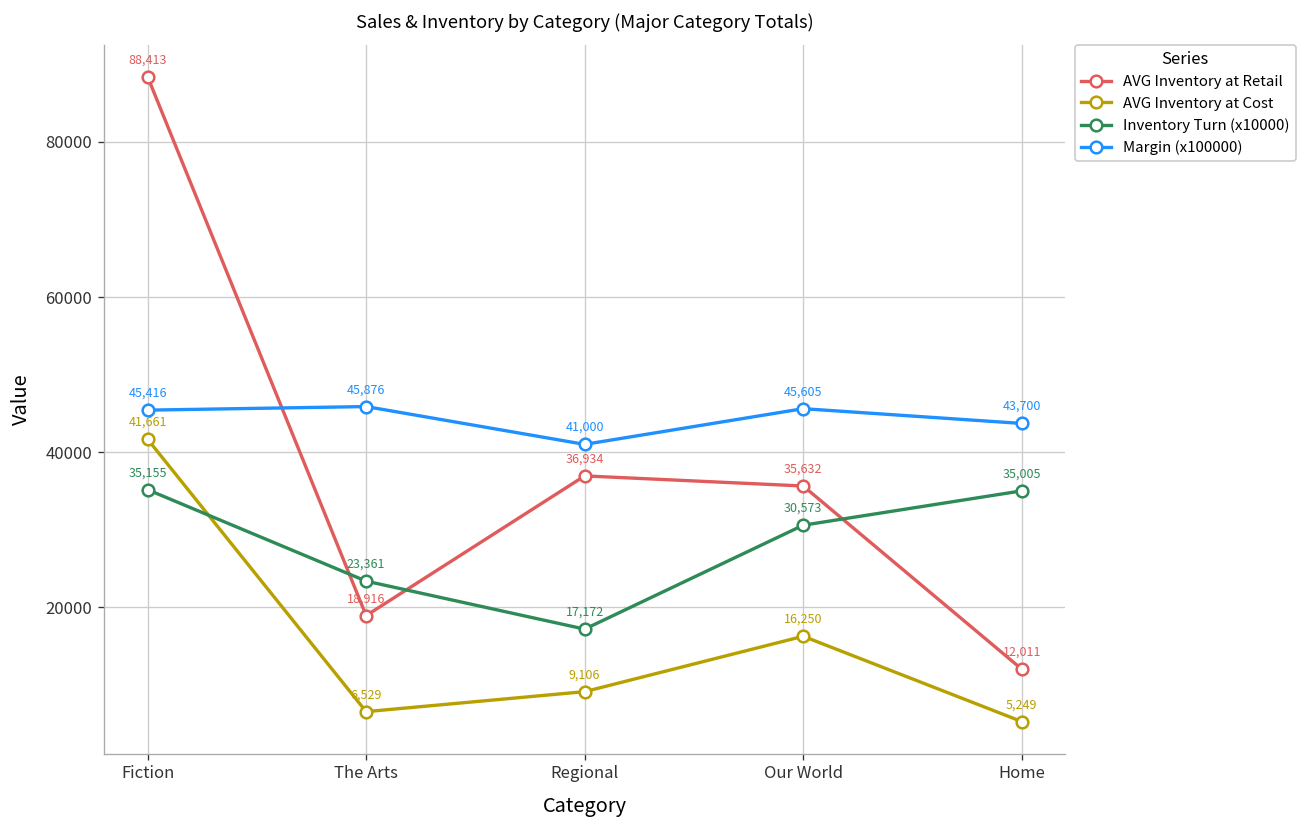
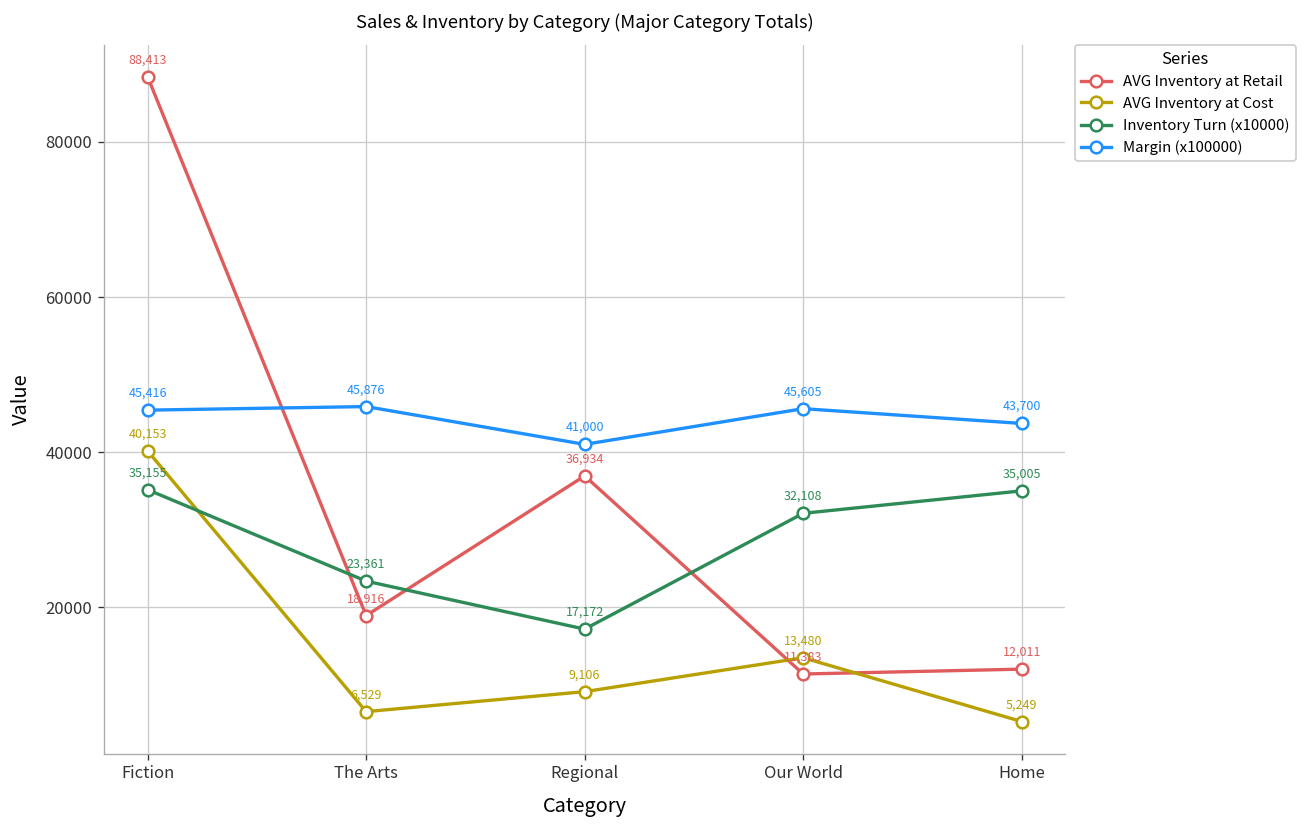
AVG Inventory at Cost, Fiction: 41,661 -> 40,153
AVG Inventory at Retail, Our World: 35,632 -> 11,383
AVG Inventory at Cost, Our World: 16,250 -> 13,480
Inventory Turn (x10000), Our World: 30,573 -> 32,108
